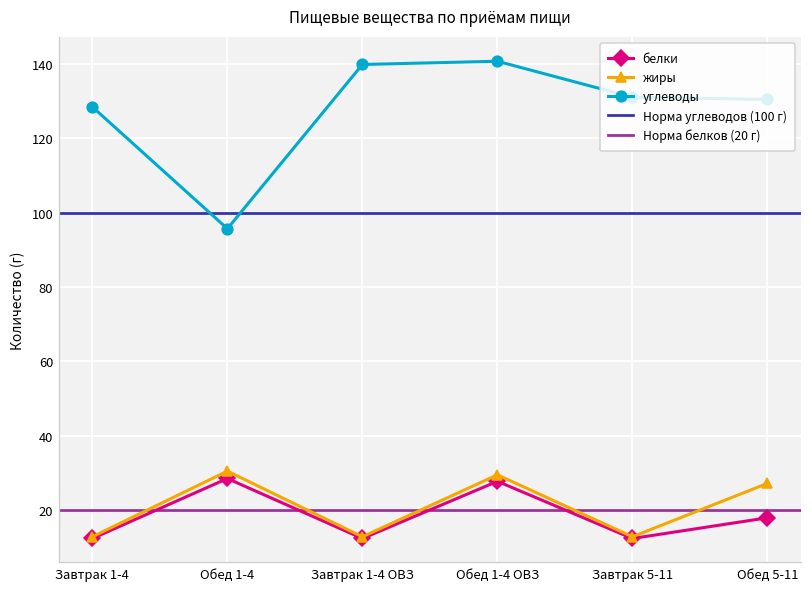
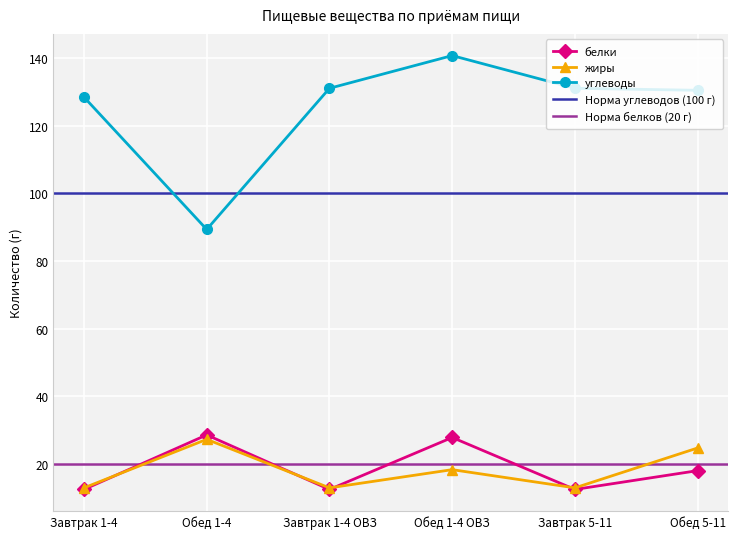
жиры, Обед 1-4: 31 -> 27
углеводы, Обед 1-4: 96 -> 89
углеводы, Завтрак 1-4 ОВЗ: 140 -> 131
жиры, Обед 1-4 ОВЗ: 30 -> 18
жиры, Обед 5-11: 27 -> 25
